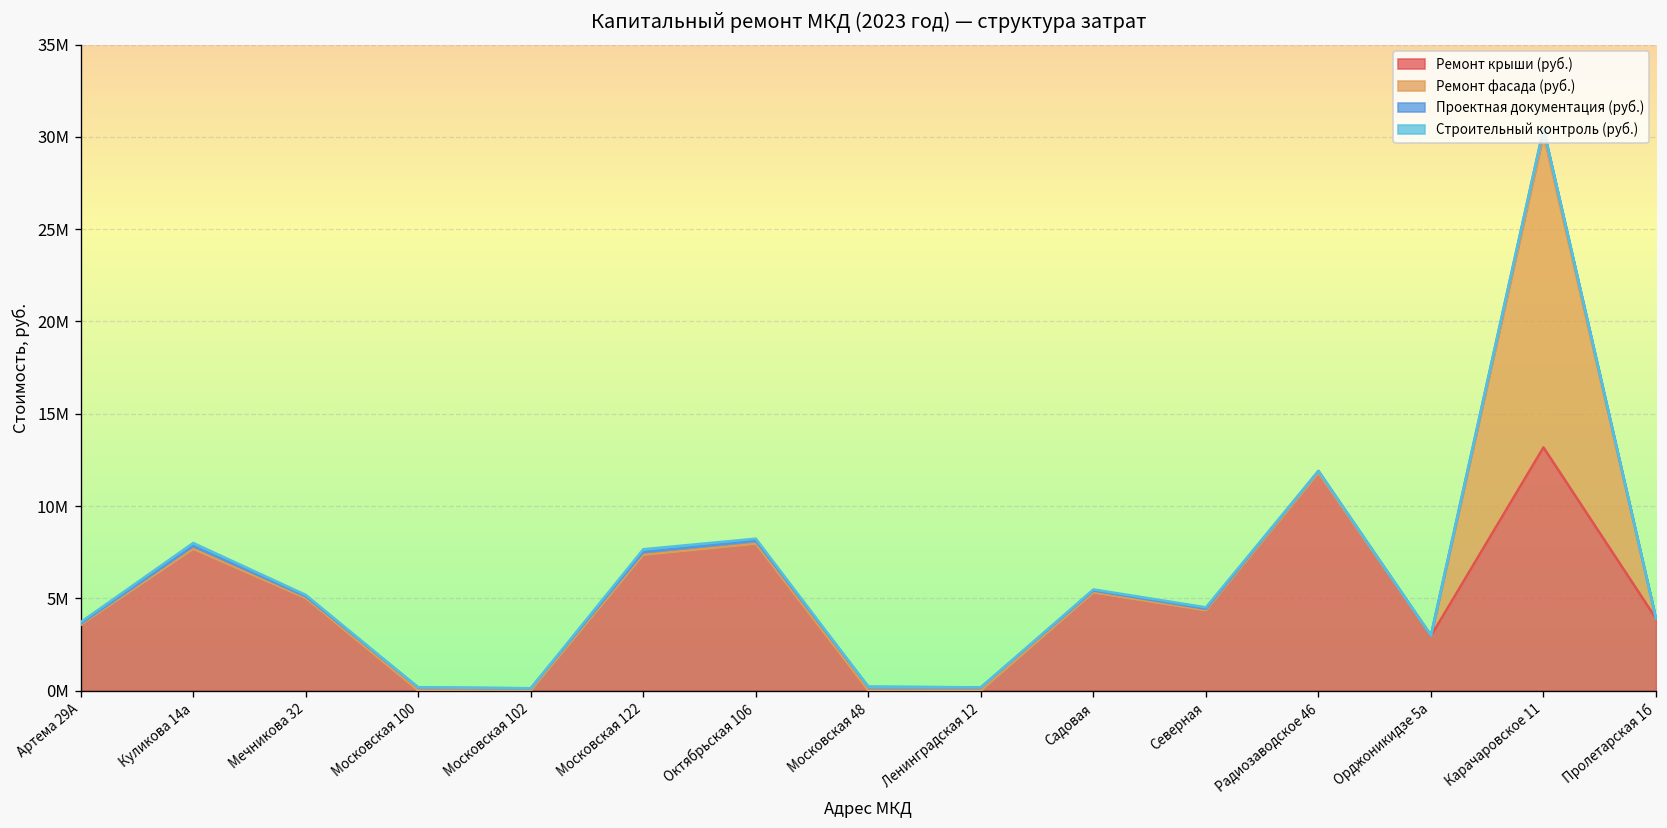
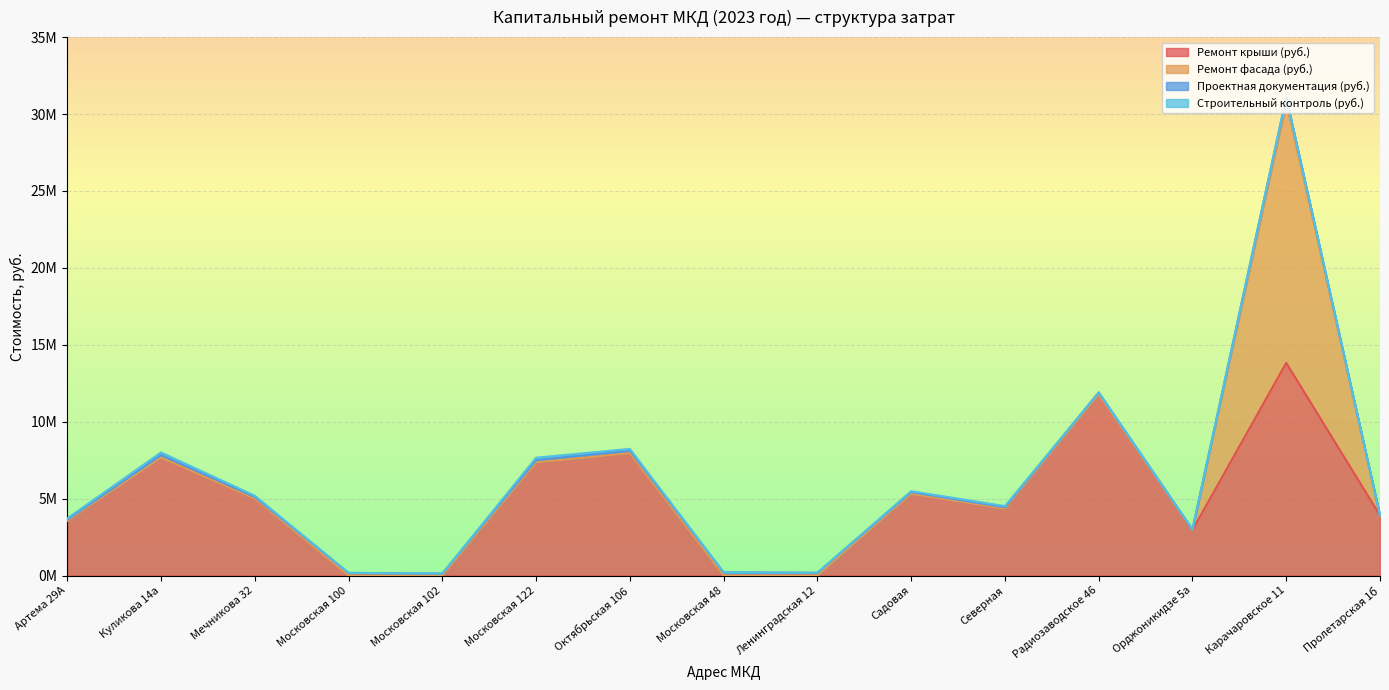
Ремонт крыши (руб.), Карачаровское 11: 13200000 -> 13800000
